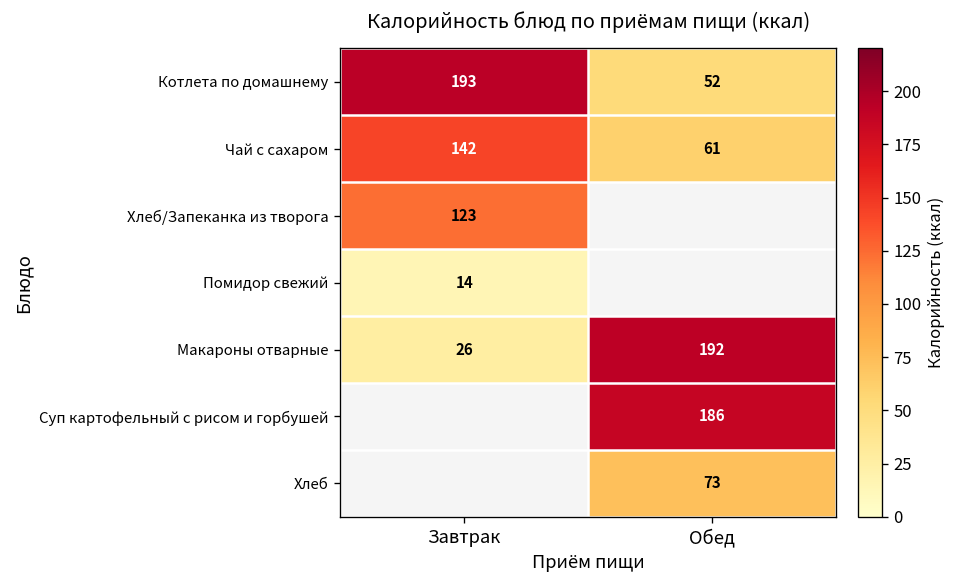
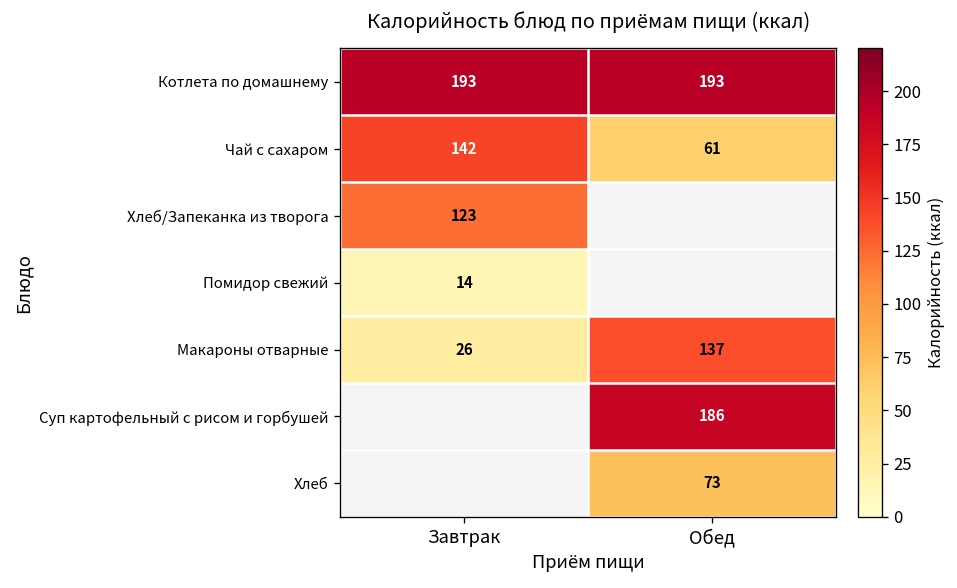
Котлета по домашнему, Обед: 52 -> 193
Макароны отварные, Обед: 192 -> 137
